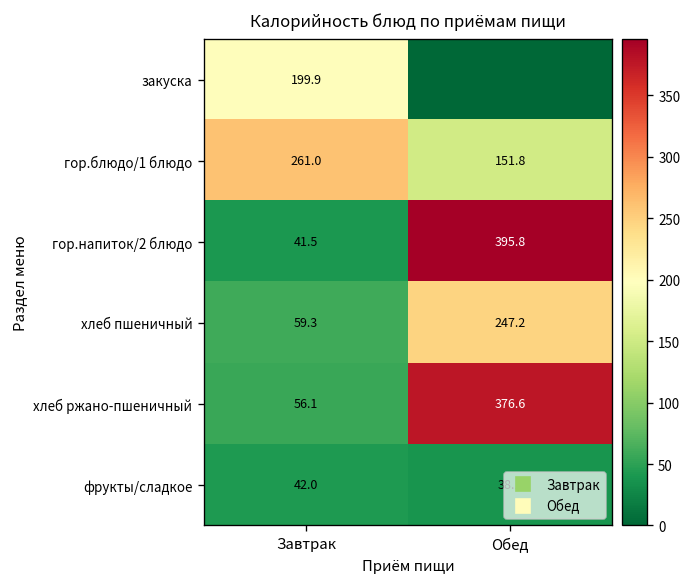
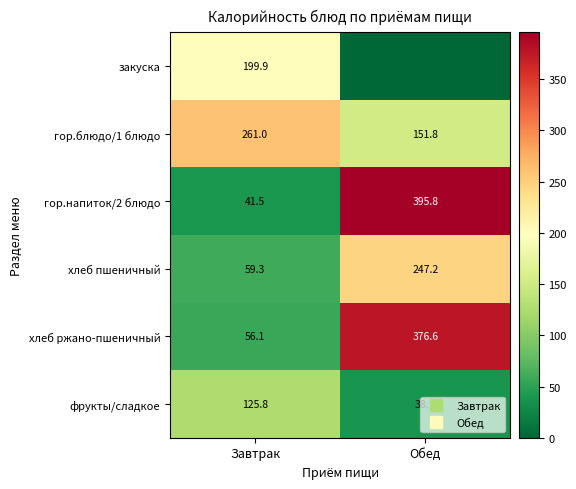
фрукты/сладкое, Завтрак: 42.0 -> 125.8
